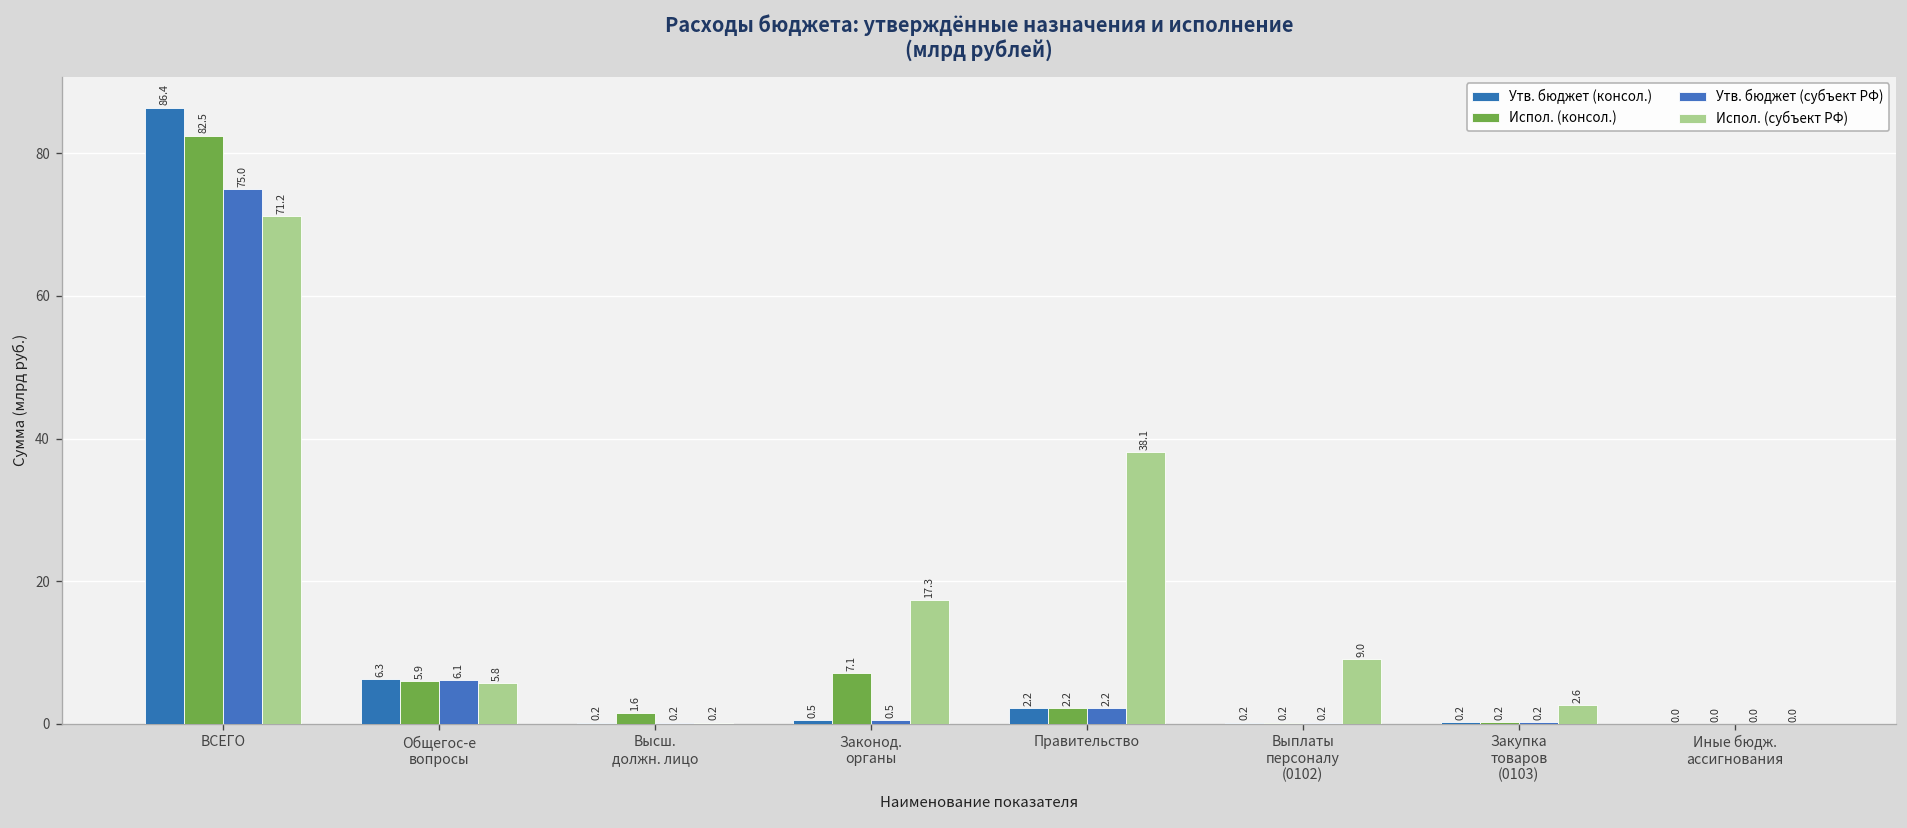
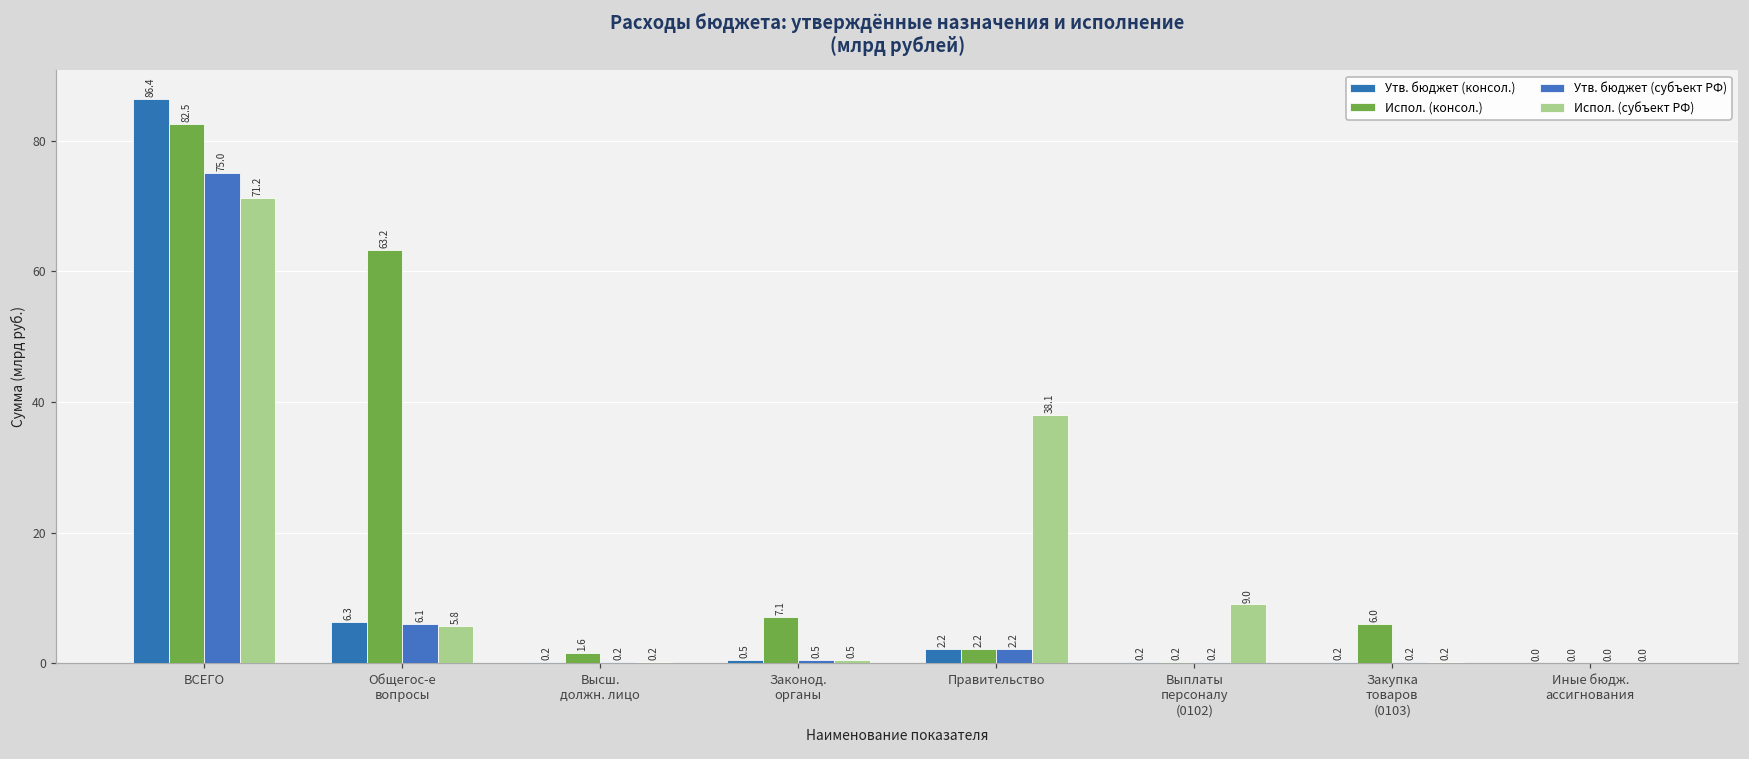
Испол. (консол.), Общегос-е вопросы: 5.9 -> 63.2
Испол. (субъект РФ), Законод. органы: 17.3 -> 0.5
Испол. (консол.), Закупка товаров (0103): 0.2 -> 6.0
Испол. (субъект РФ), Закупка товаров (0103): 2.6 -> 0.2
